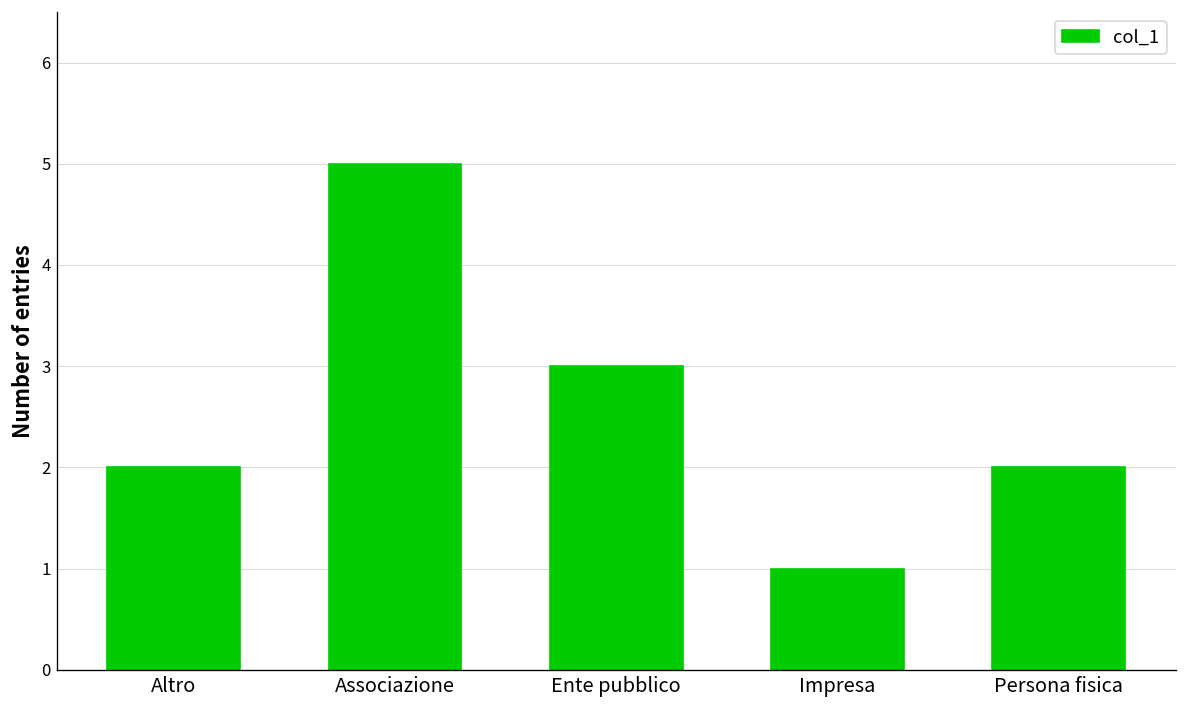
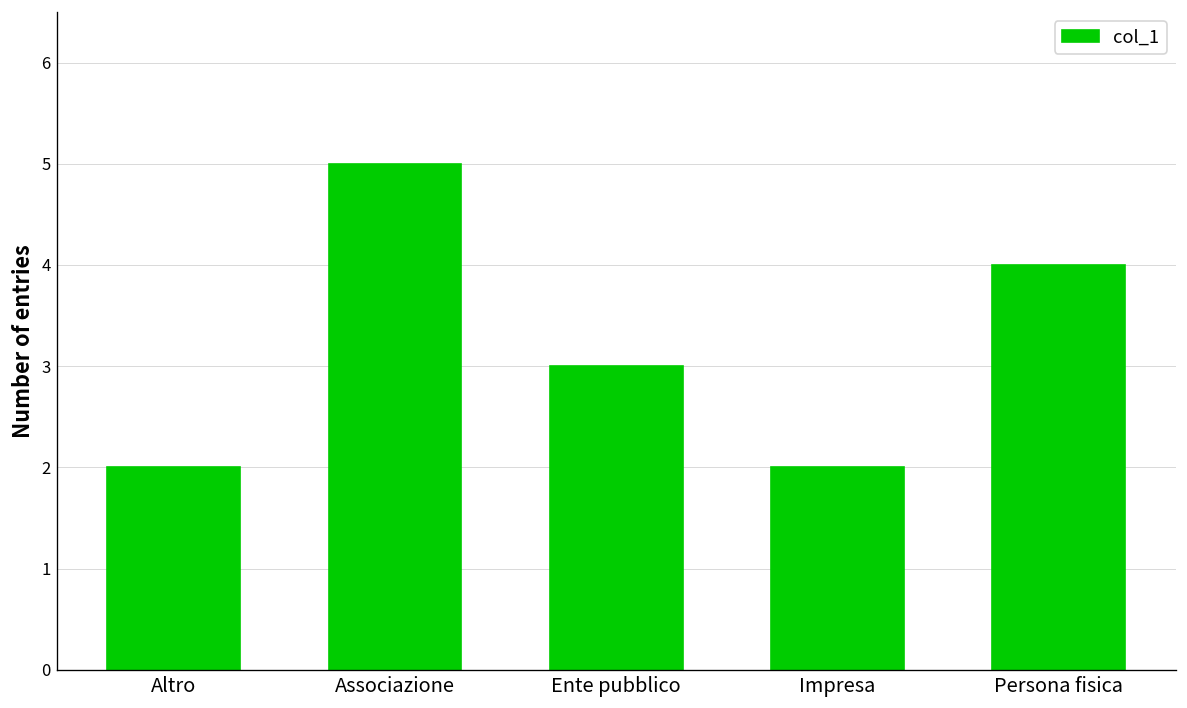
Impresa: 1 -> 2
Persona fisica: 2 -> 4
